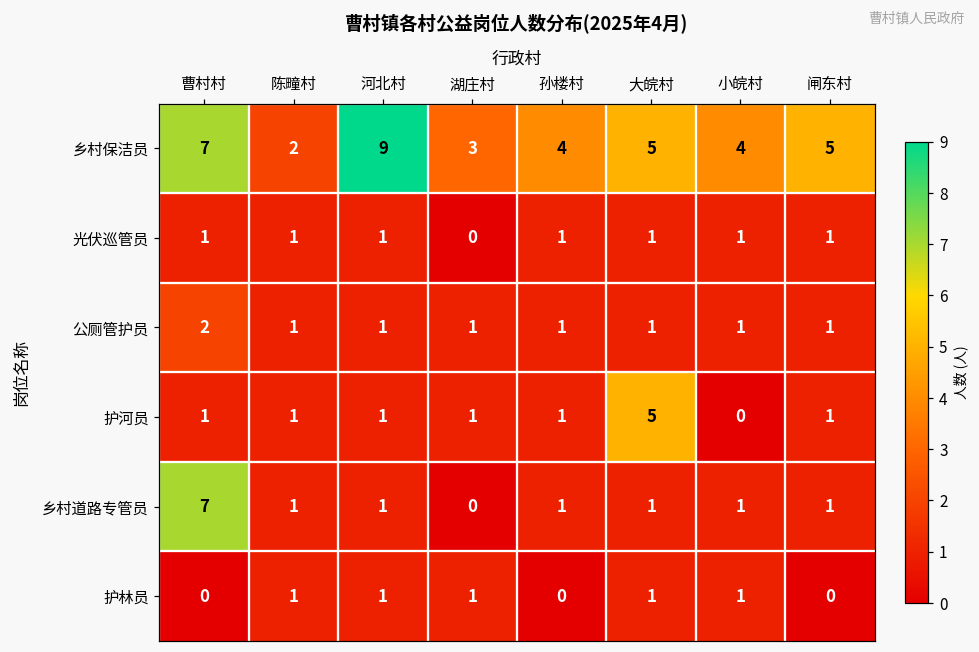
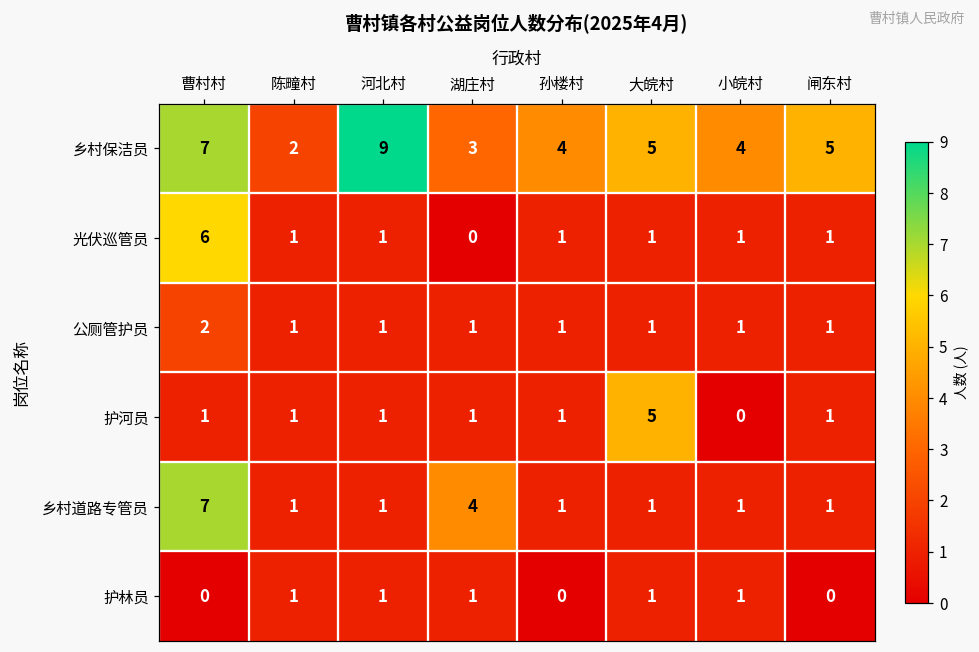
光伏巡管员, 曹村村: 1 -> 6
乡村道路专管员, 湖庄村: 0 -> 4
